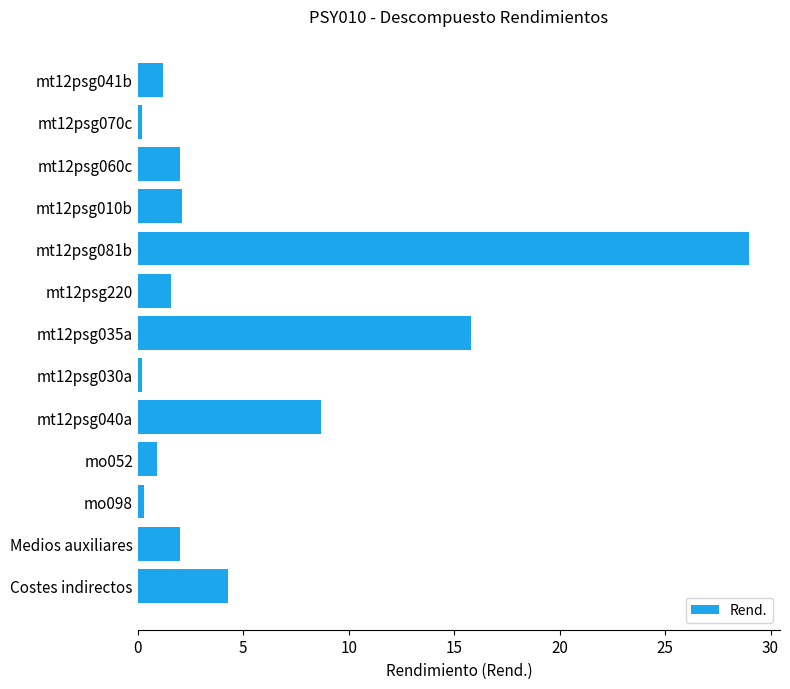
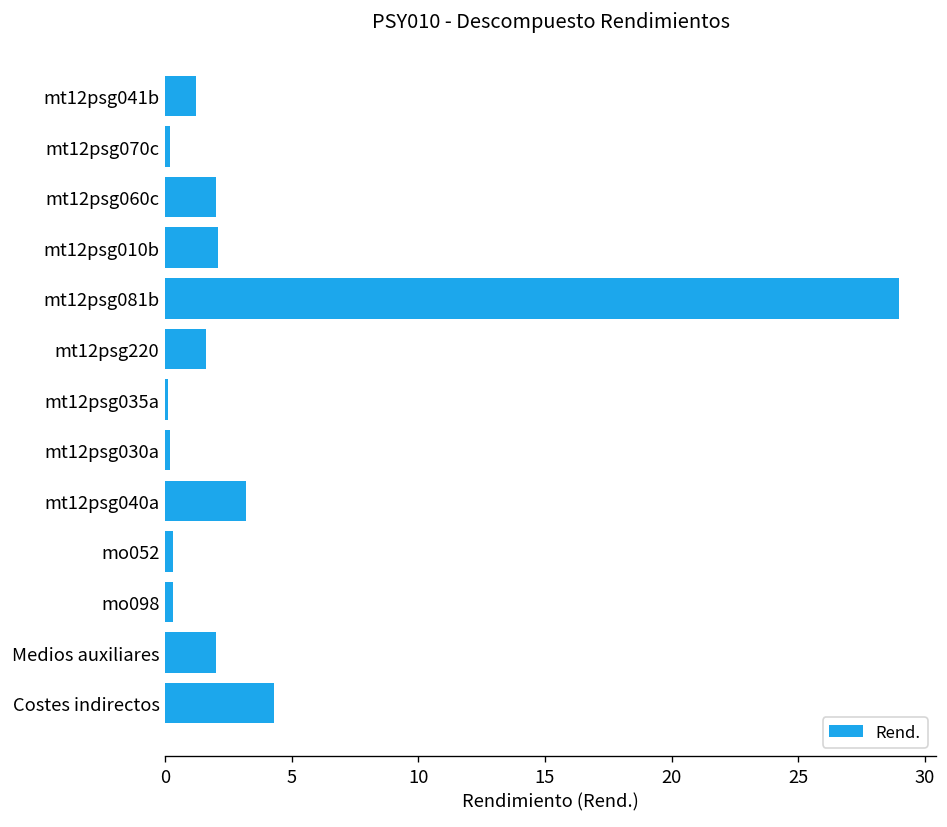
mt12psg035a: 15.8 -> 0.1
mt12psg040a: 8.7 -> 3.2
mo052: 0.9 -> 0.3
